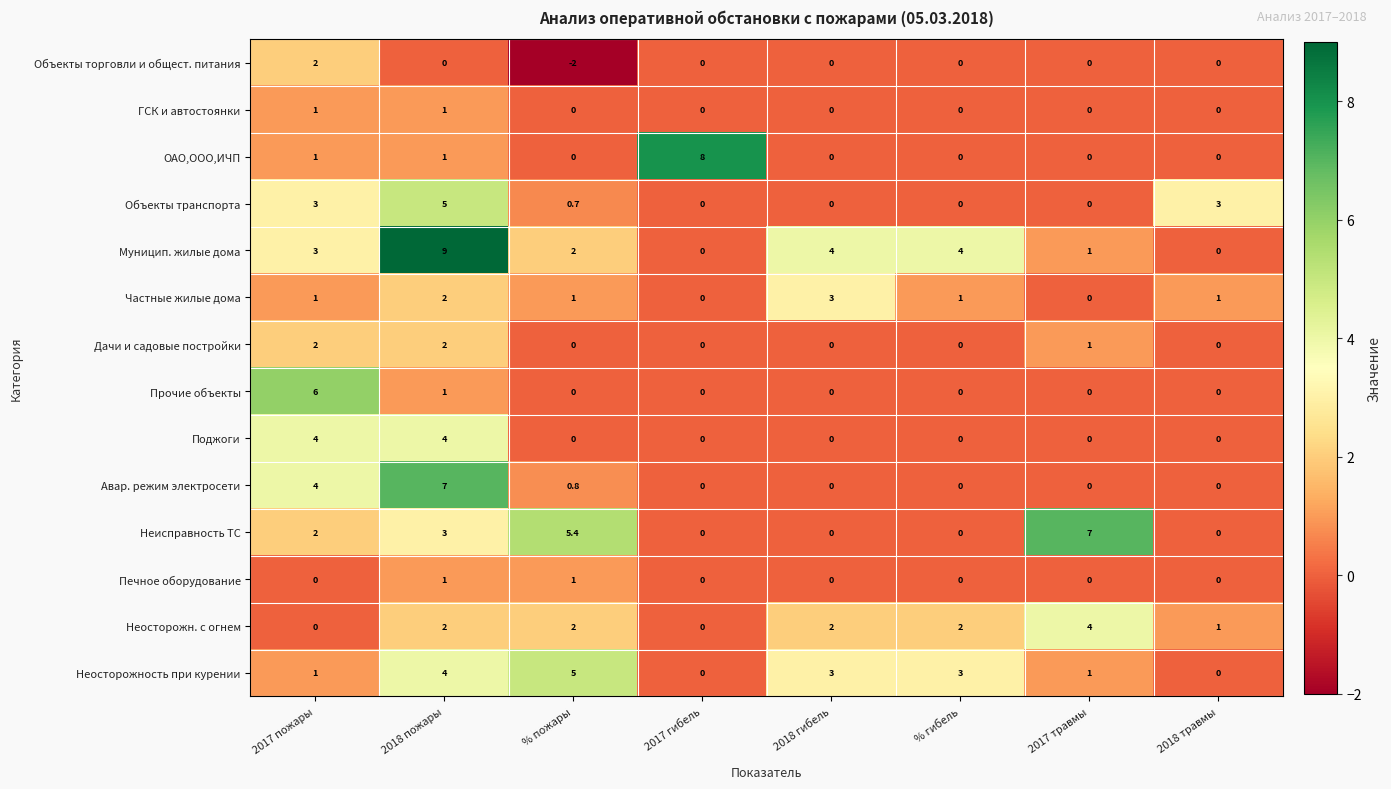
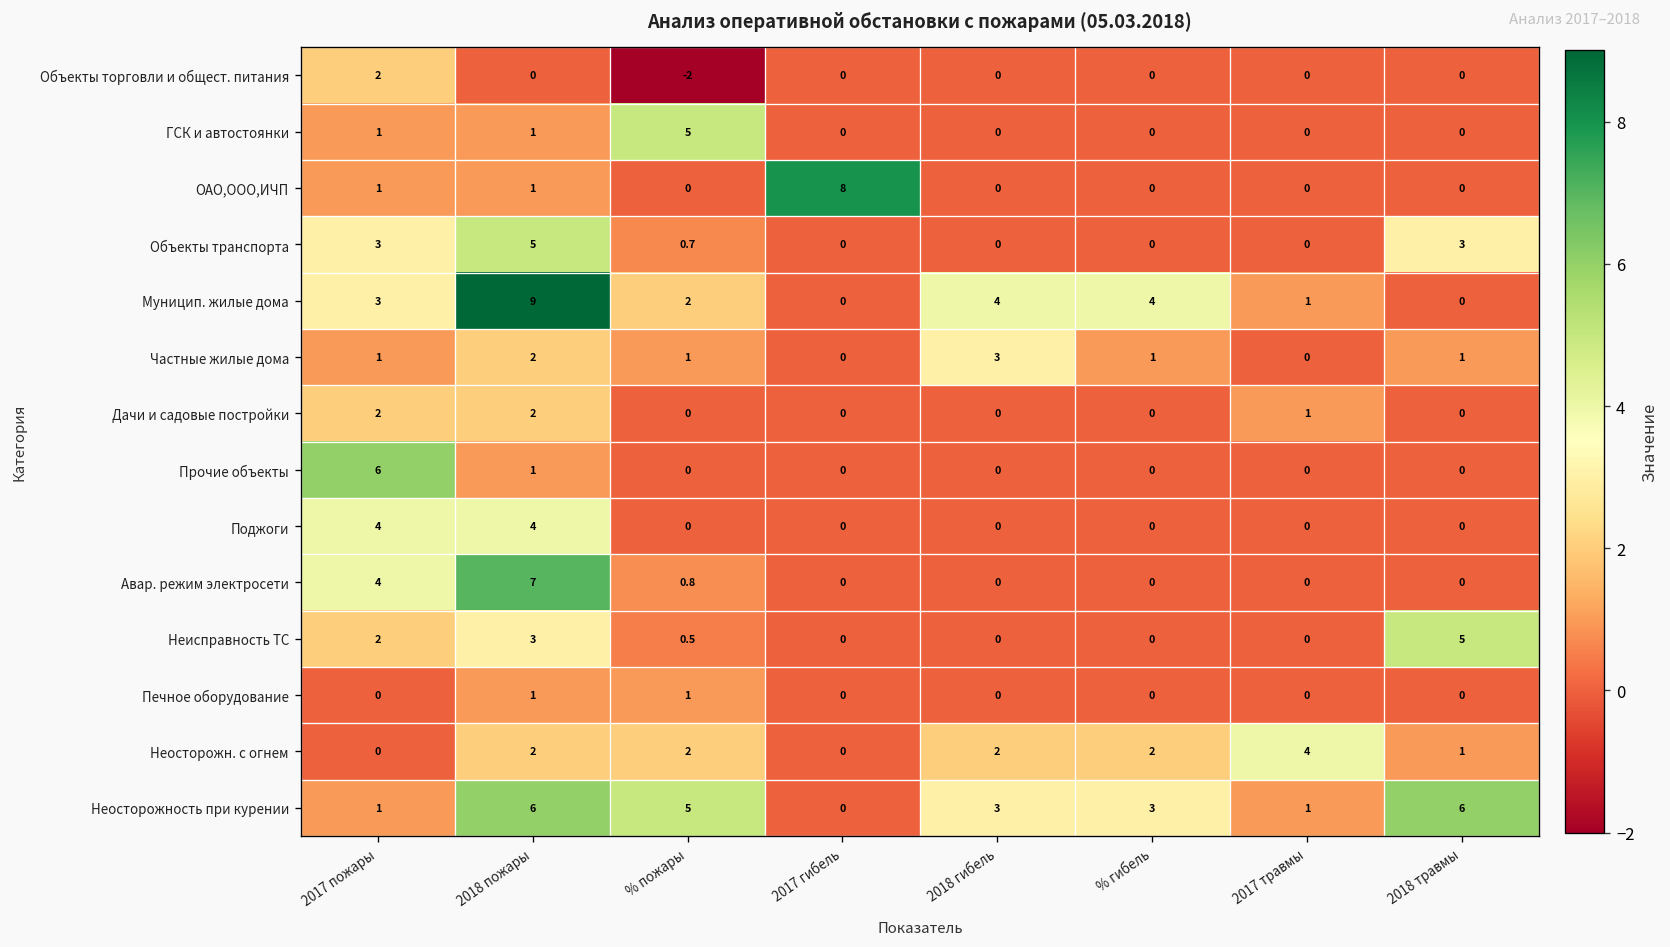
ГСК и автостоянки, % пожары: 0 -> 5
Неисправность ТС, % пожары: 5.4 -> 0.5
Неисправность ТС, 2017 травмы: 7 -> 0
Неисправность ТС, 2018 травмы: 0 -> 5
Неосторожность при курении, 2018 пожары: 4 -> 6
Неосторожность при курении, 2018 травмы: 0 -> 6
